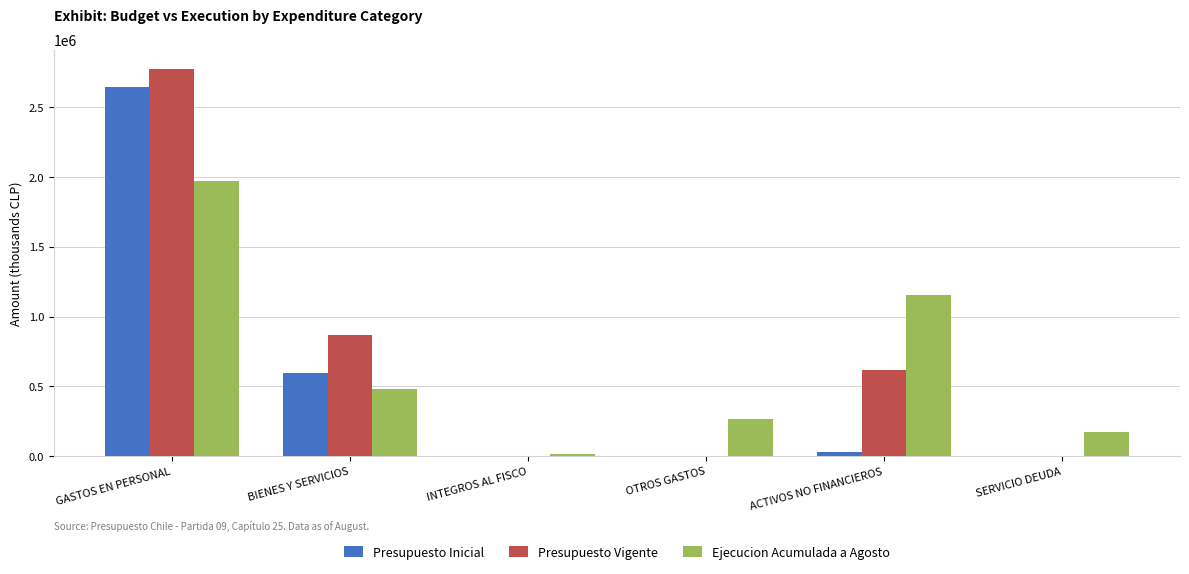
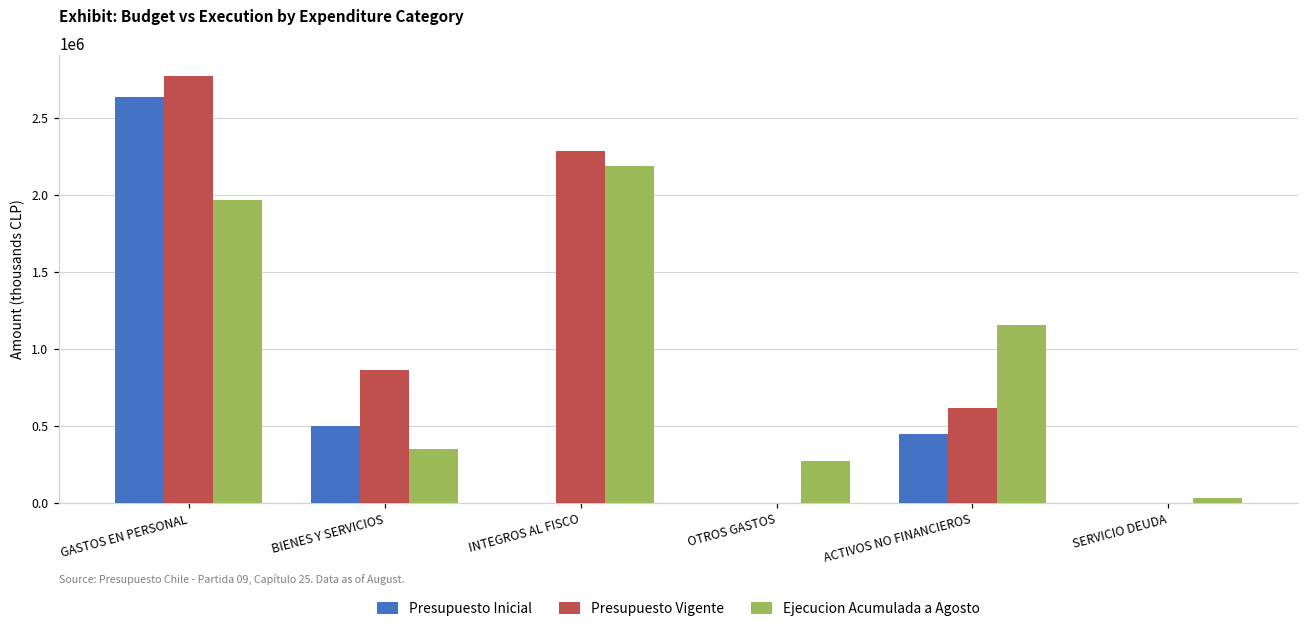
Presupuesto Inicial, BIENES Y SERVICIOS: 600000 -> 500000
Ejecucion Acumulada a Agosto, BIENES Y SERVICIOS: 480000 -> 350000
Presupuesto Vigente, INTEGROS AL FISCO: 0 -> 2290000
Ejecucion Acumulada a Agosto, INTEGROS AL FISCO: 20000 -> 2190000
Presupuesto Inicial, ACTIVOS NO FINANCIEROS: 30000 -> 450000
Ejecucion Acumulada a Agosto, SERVICIO DEUDA: 170000 -> 30000
